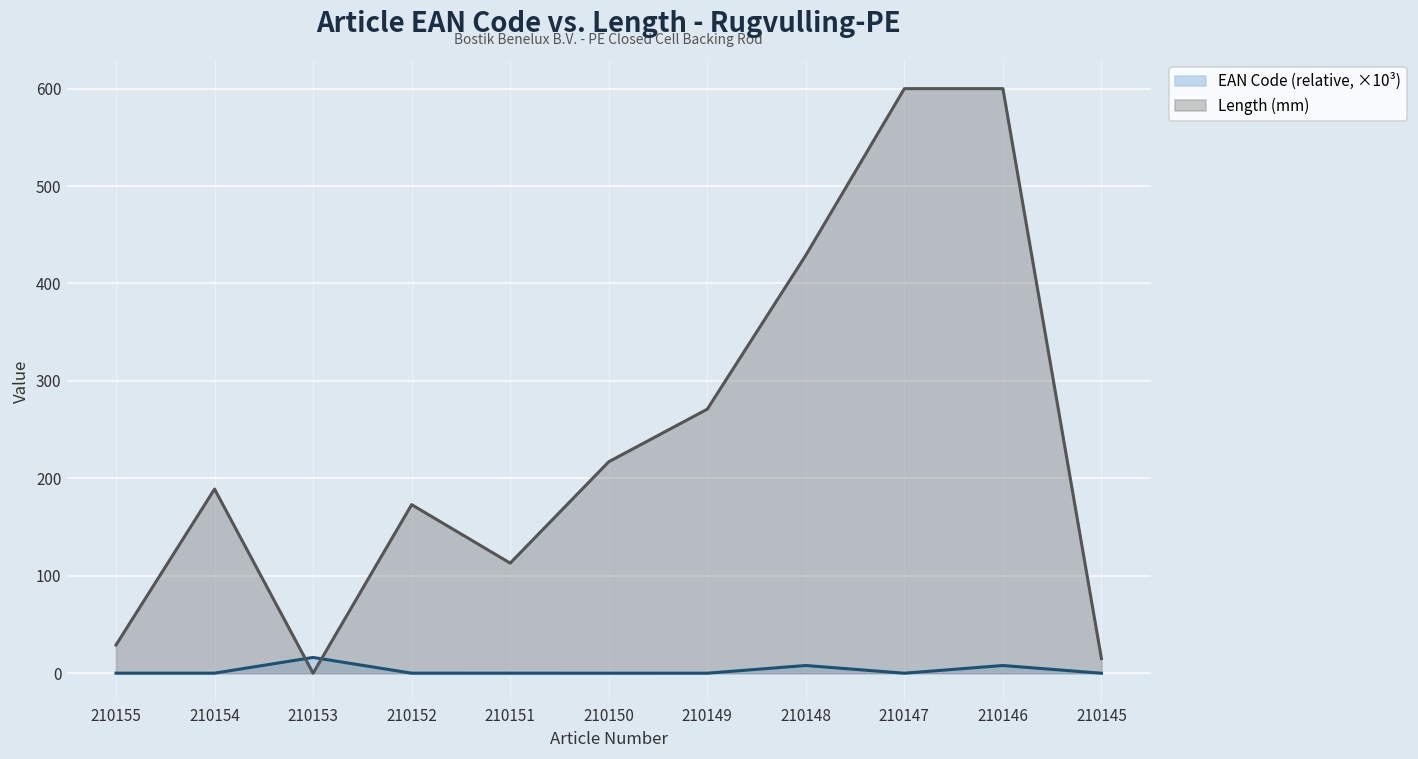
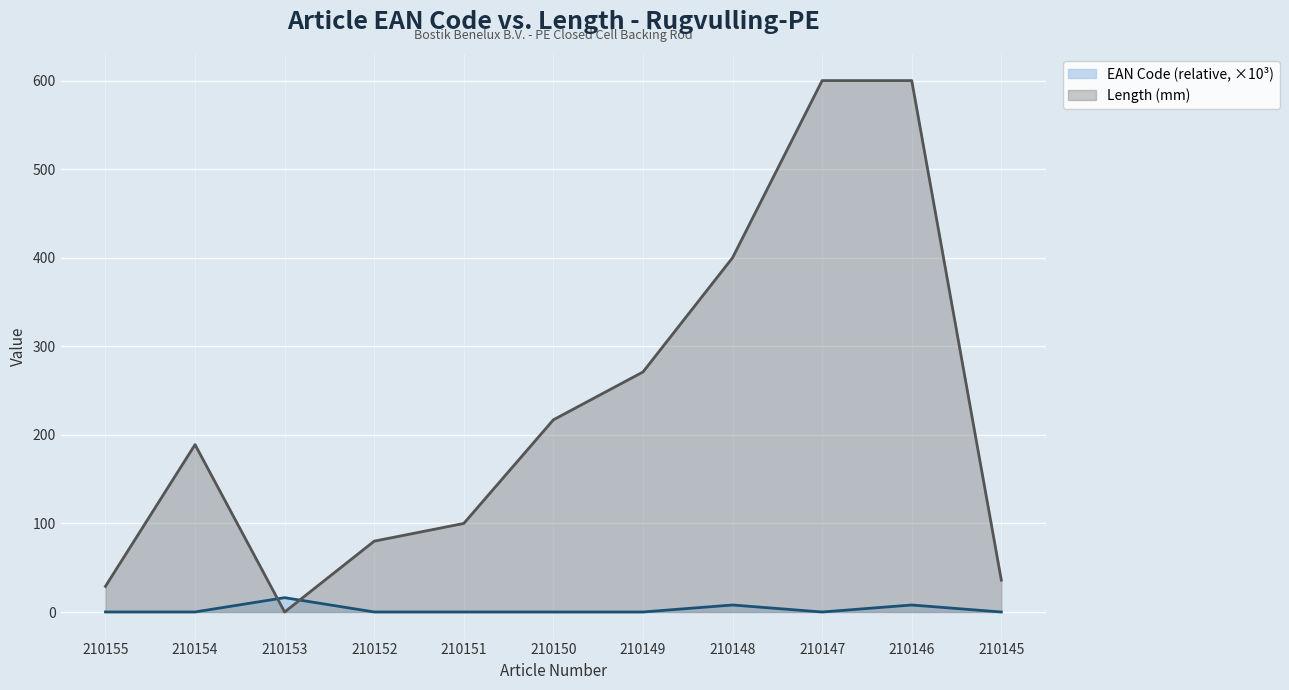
Length (mm), 210152: 170 -> 80
Length (mm), 210151: 110 -> 100
Length (mm), 210148: 430 -> 400
Length (mm), 210145: 20 -> 40
